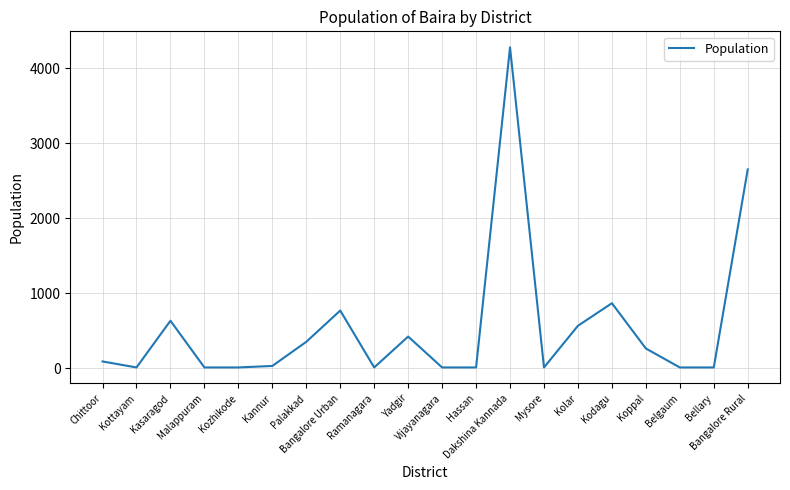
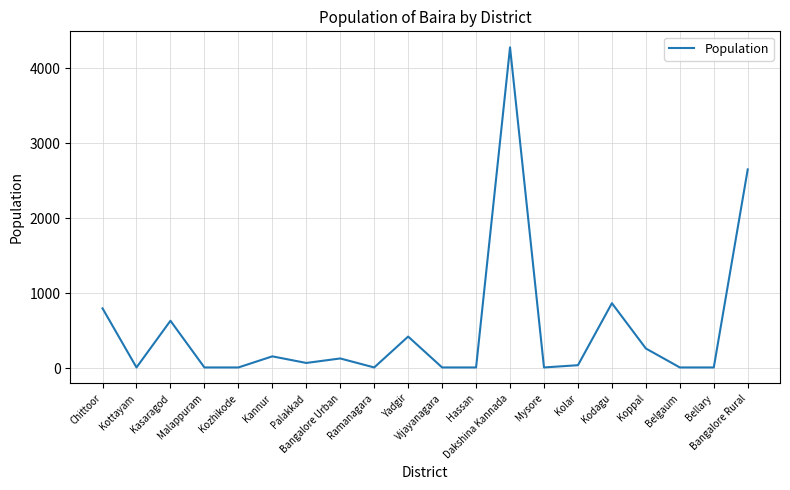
Chittoor: 100 -> 800
Kannur: 0 -> 200
Palakkad: 400 -> 100
Bangalore Urban: 800 -> 100
Kolar: 600 -> 0
